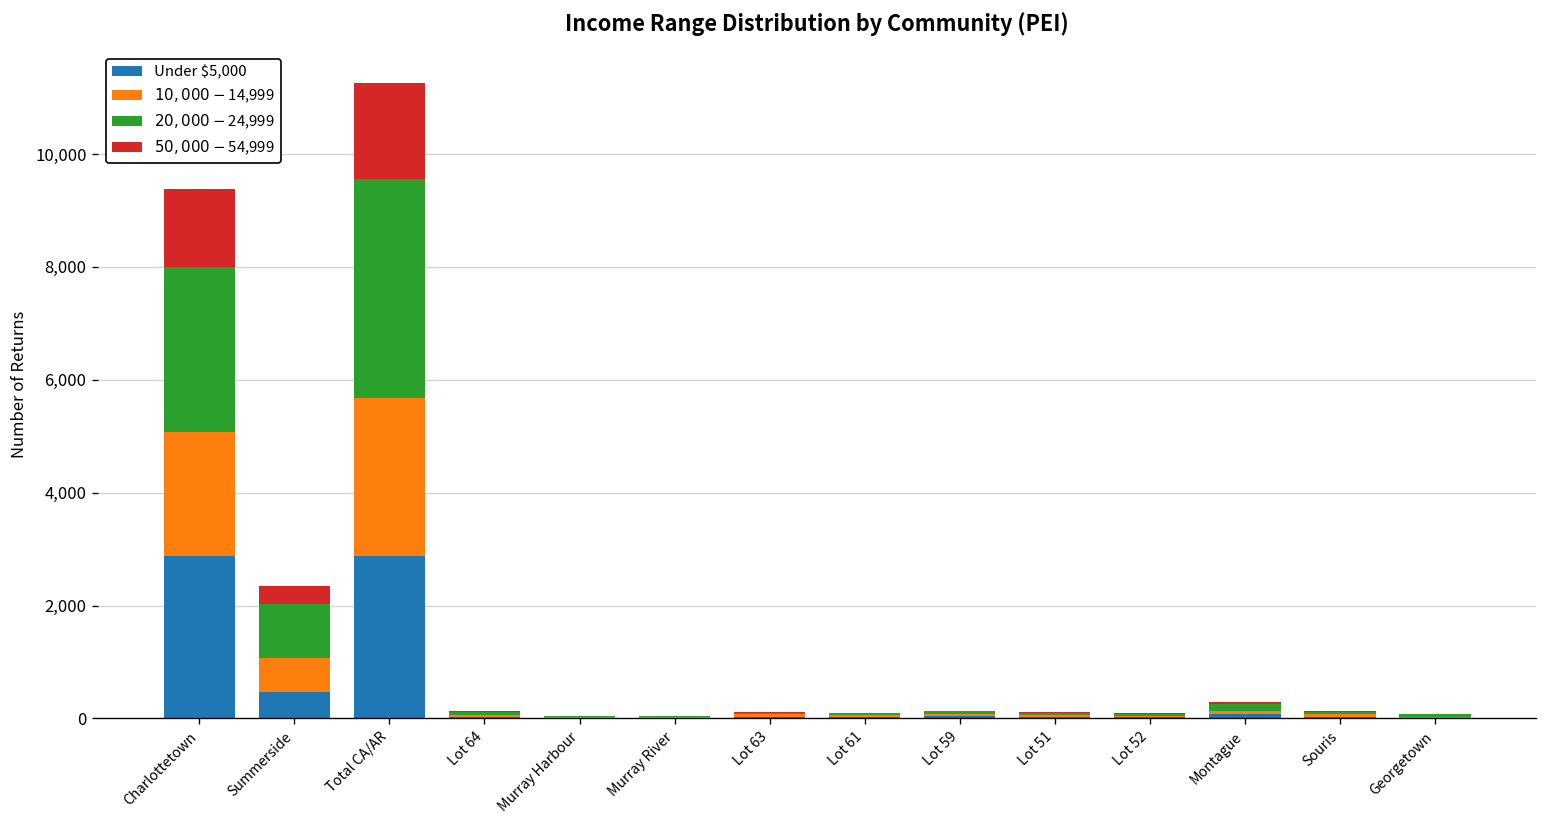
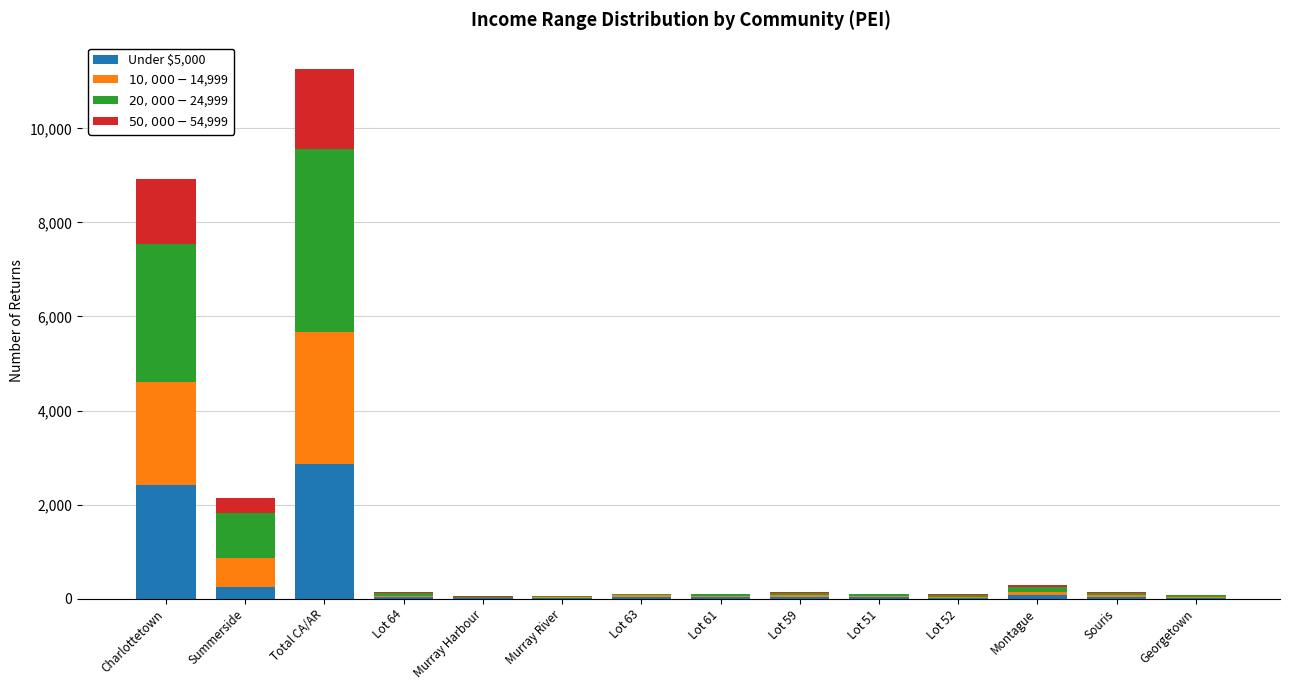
Under $5,000, Charlottetown: 2,900 -> 2,400
Under $5,000, Summerside: 500 -> 300
